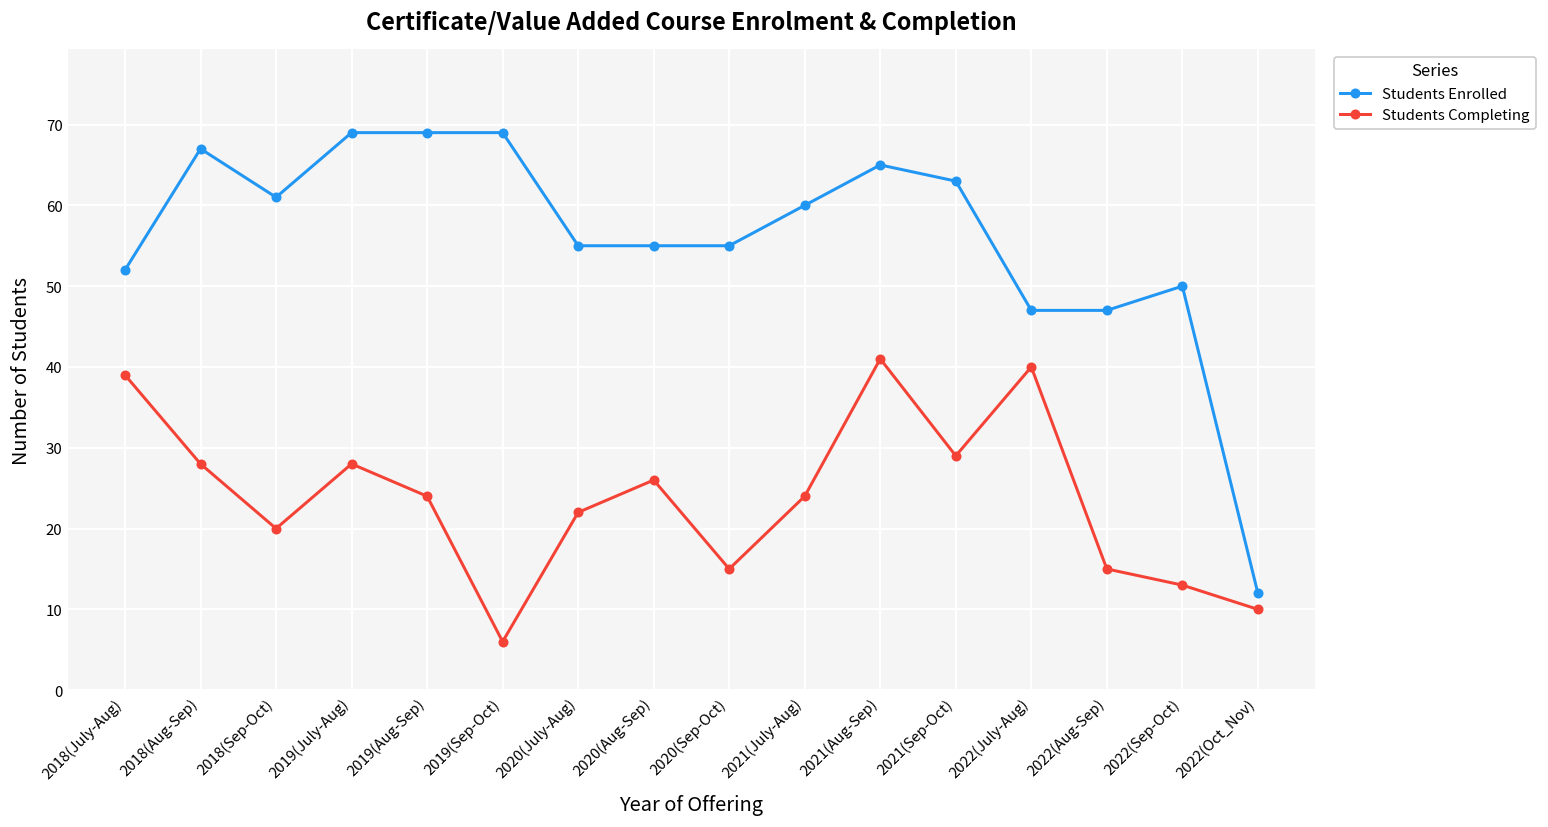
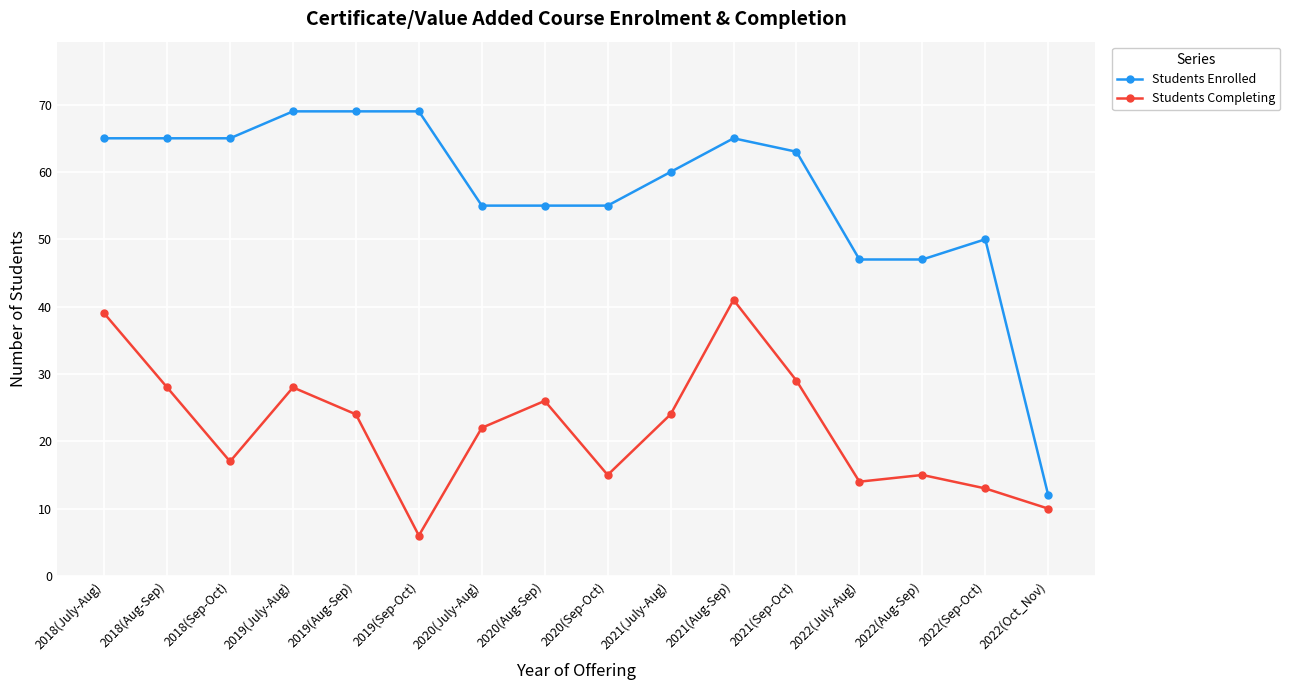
Students Enrolled, 2018(July-Aug): 52 -> 65
Students Enrolled, 2018(Aug-Sep): 67 -> 65
Students Enrolled, 2018(Sep-Oct): 61 -> 65
Students Completing, 2018(Sep-Oct): 20 -> 17
Students Completing, 2022(July-Aug): 40 -> 14
